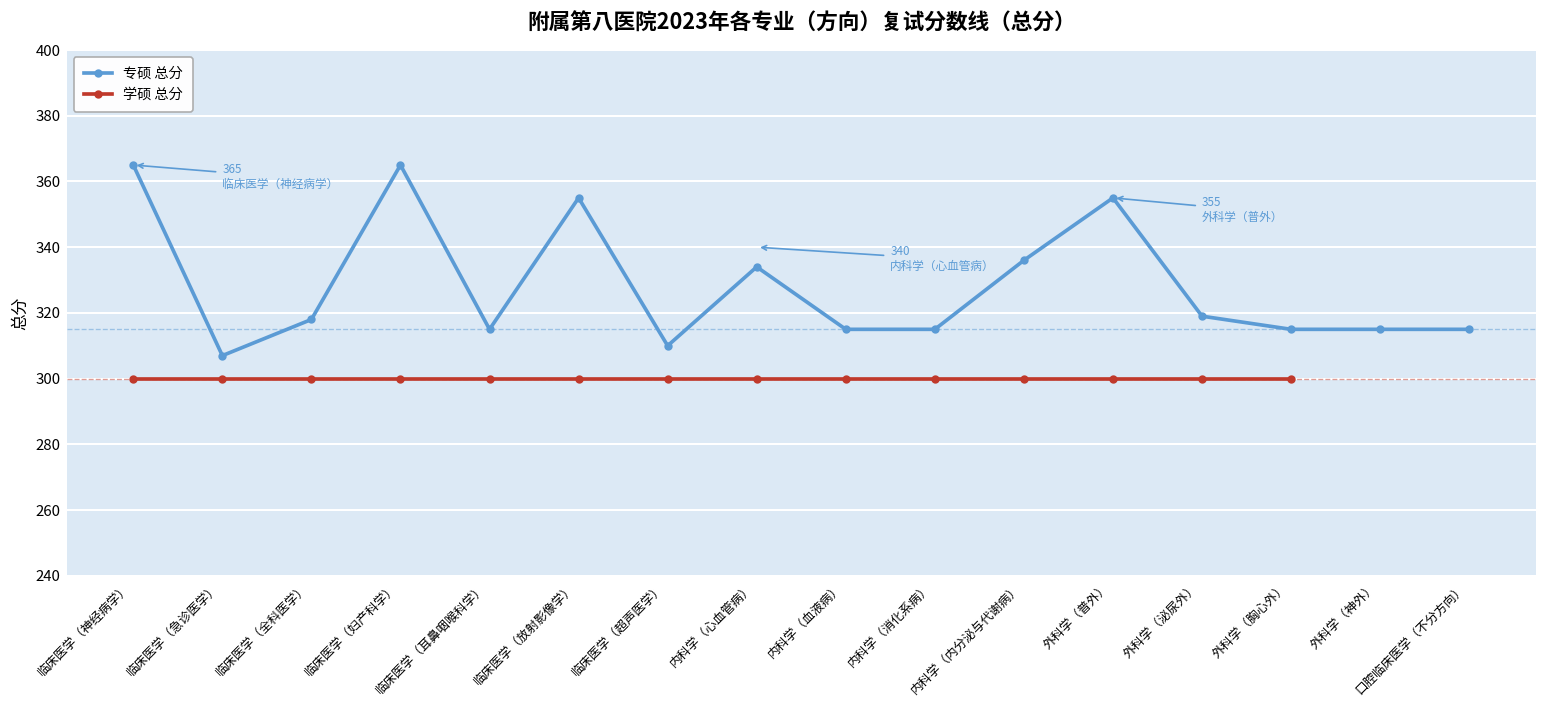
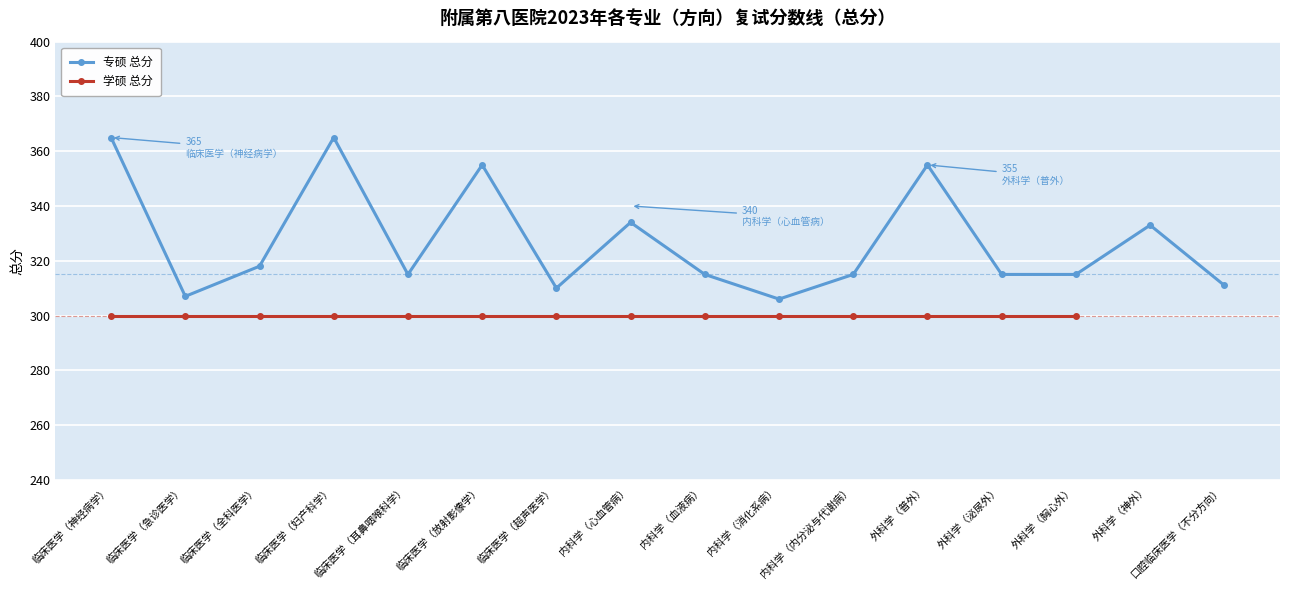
专硕 总分, 内科学（消化系病）: 315 -> 306
专硕 总分, 内科学（内分泌与代谢病）: 336 -> 315
专硕 总分, 外科学（泌尿外）: 319 -> 315
专硕 总分, 外科学（神外）: 315 -> 333
专硕 总分, 口腔临床医学（不分方向）: 315 -> 311
